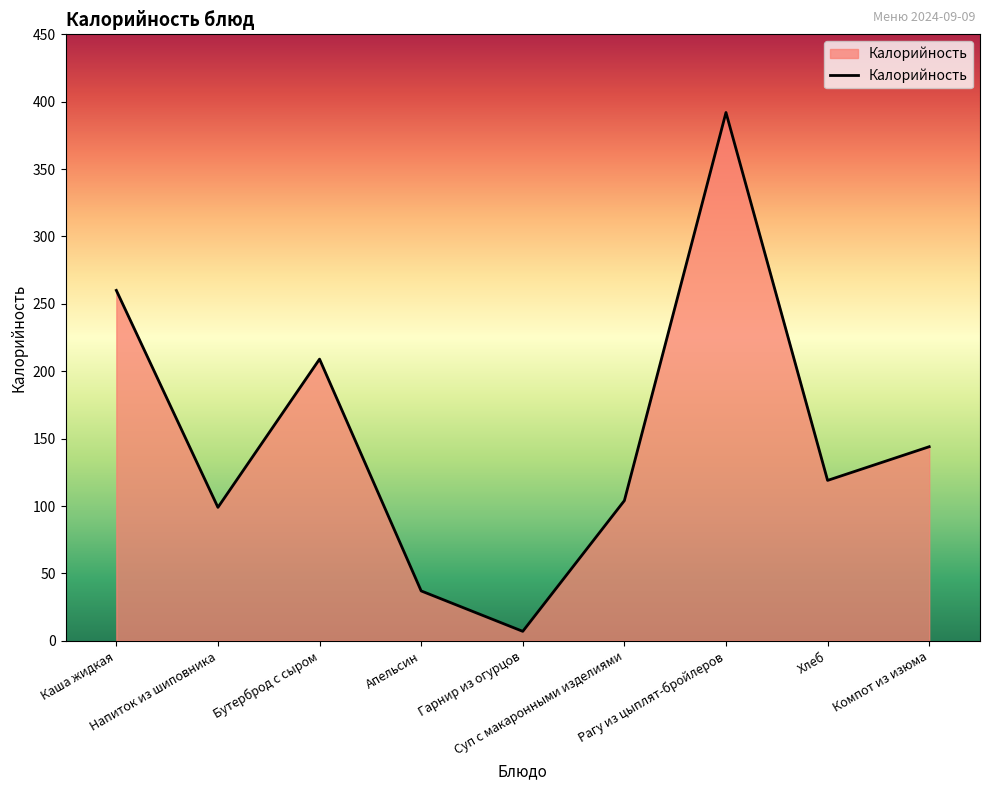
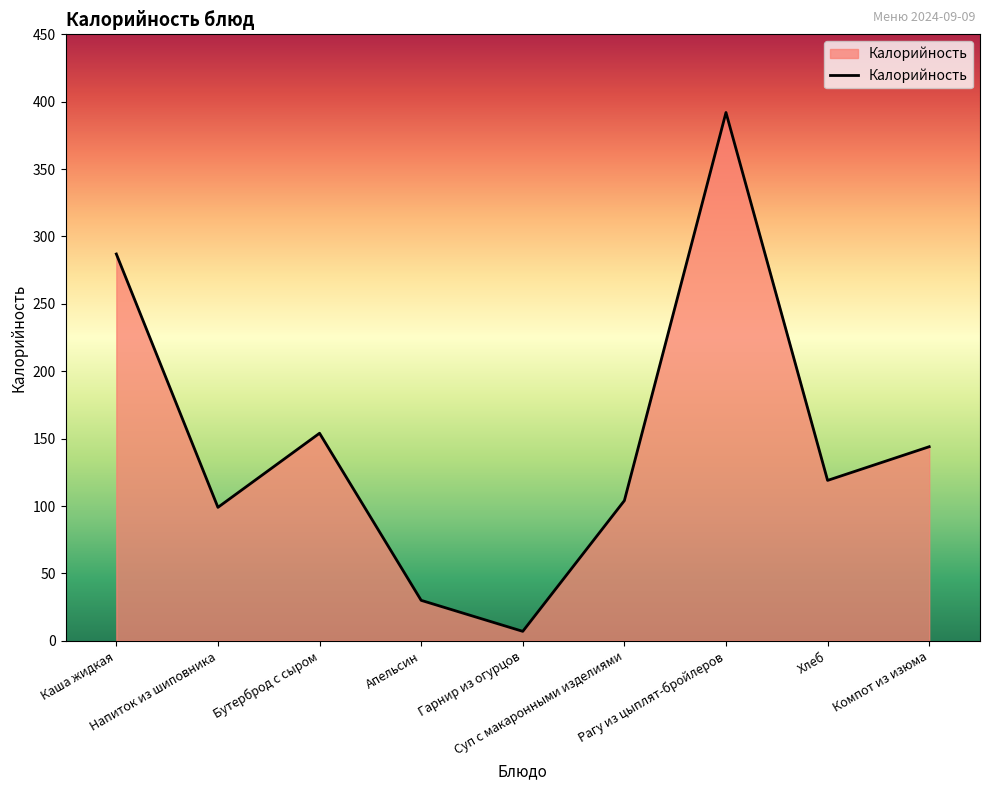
Каша жидкая: 260 -> 287
Бутерброд с сыром: 209 -> 154
Апельсин: 37 -> 30
